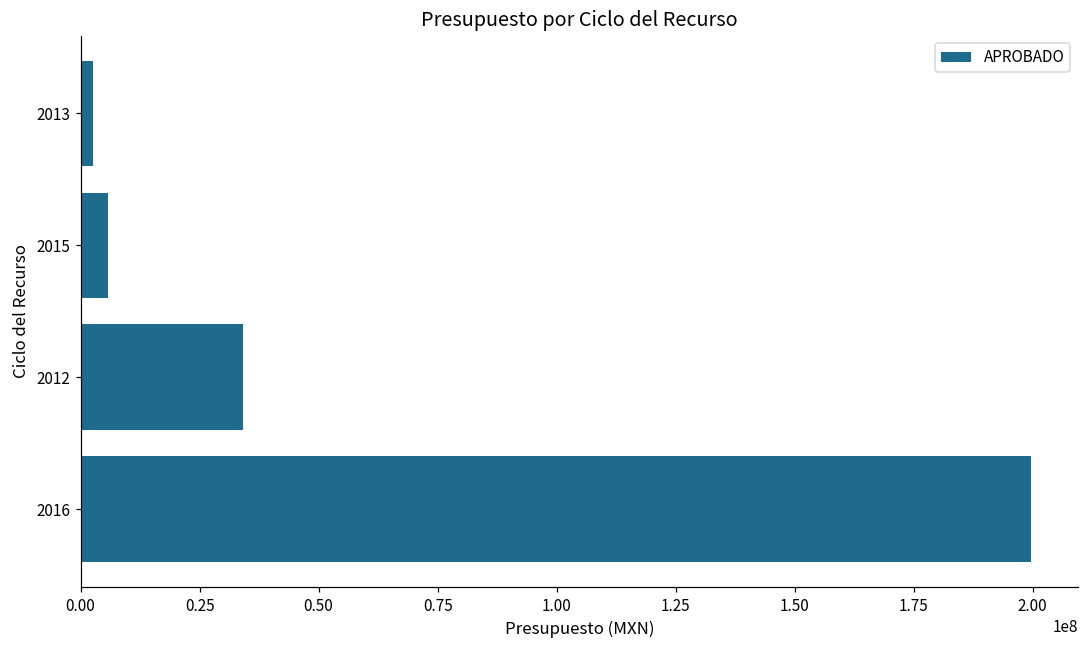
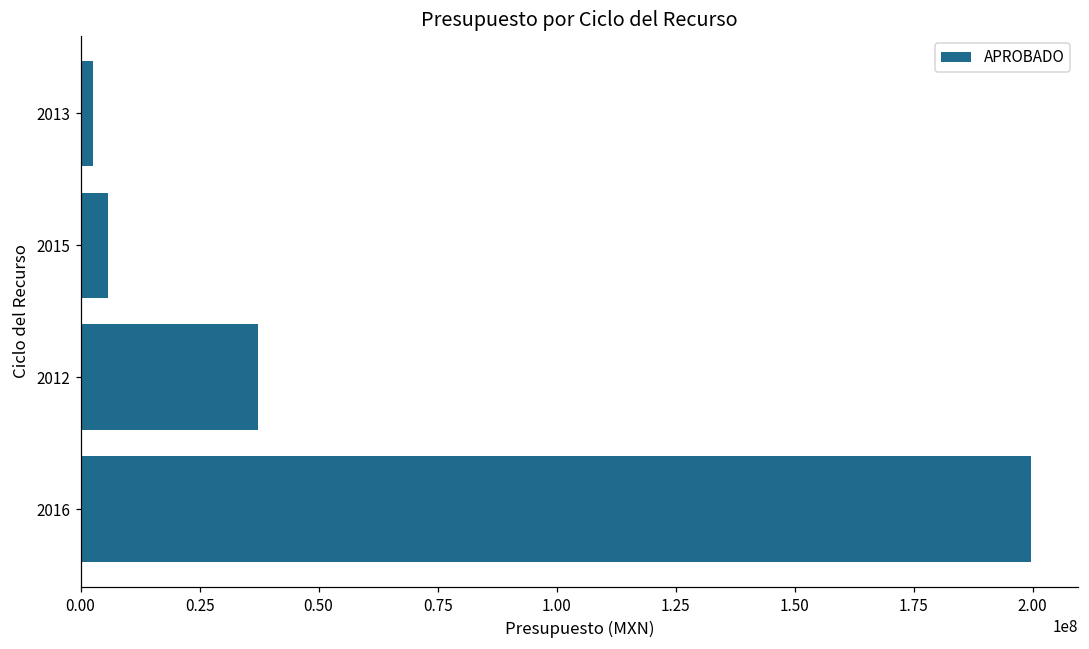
2012: 34000000 -> 37000000
